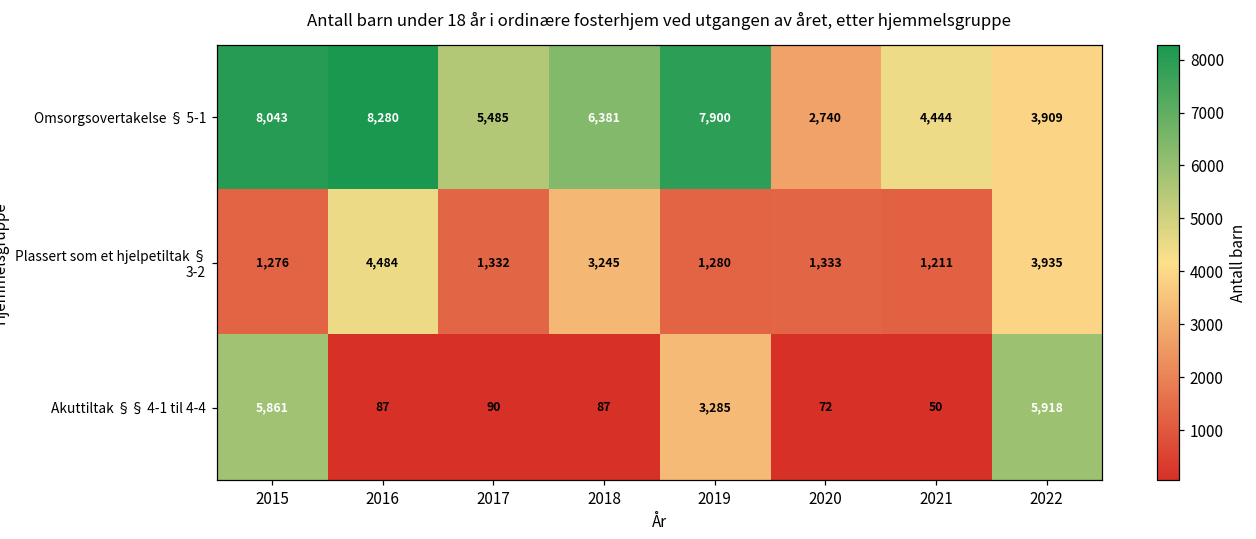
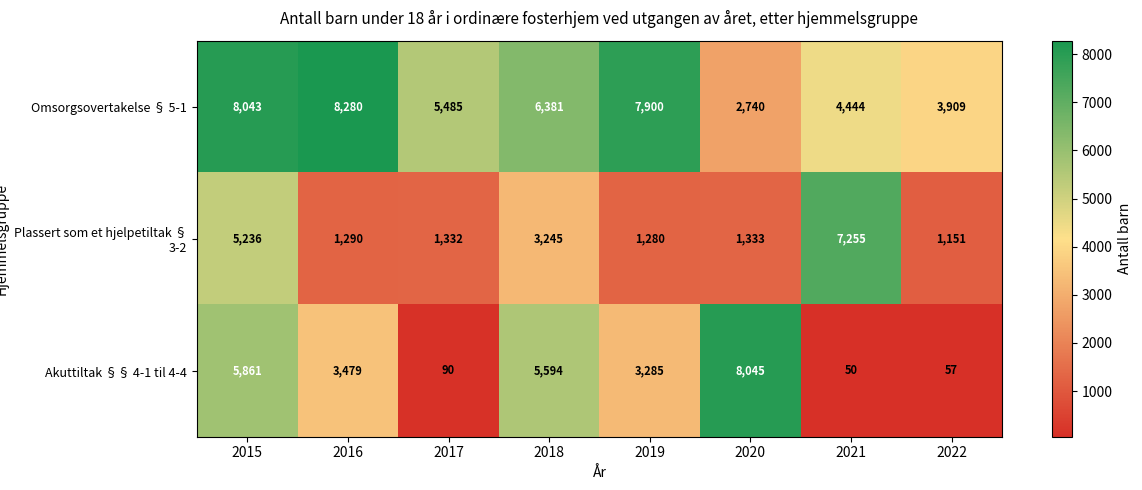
Plassert som et hjelpetiltak § 3-2, 2015: 1,276 -> 5,236
Plassert som et hjelpetiltak § 3-2, 2016: 4,484 -> 1,290
Plassert som et hjelpetiltak § 3-2, 2021: 1,211 -> 7,255
Plassert som et hjelpetiltak § 3-2, 2022: 3,935 -> 1,151
Akuttiltak §§ 4-1 til 4-4, 2016: 87 -> 3,479
Akuttiltak §§ 4-1 til 4-4, 2018: 87 -> 5,594
Akuttiltak §§ 4-1 til 4-4, 2020: 72 -> 8,045
Akuttiltak §§ 4-1 til 4-4, 2022: 5,918 -> 57
